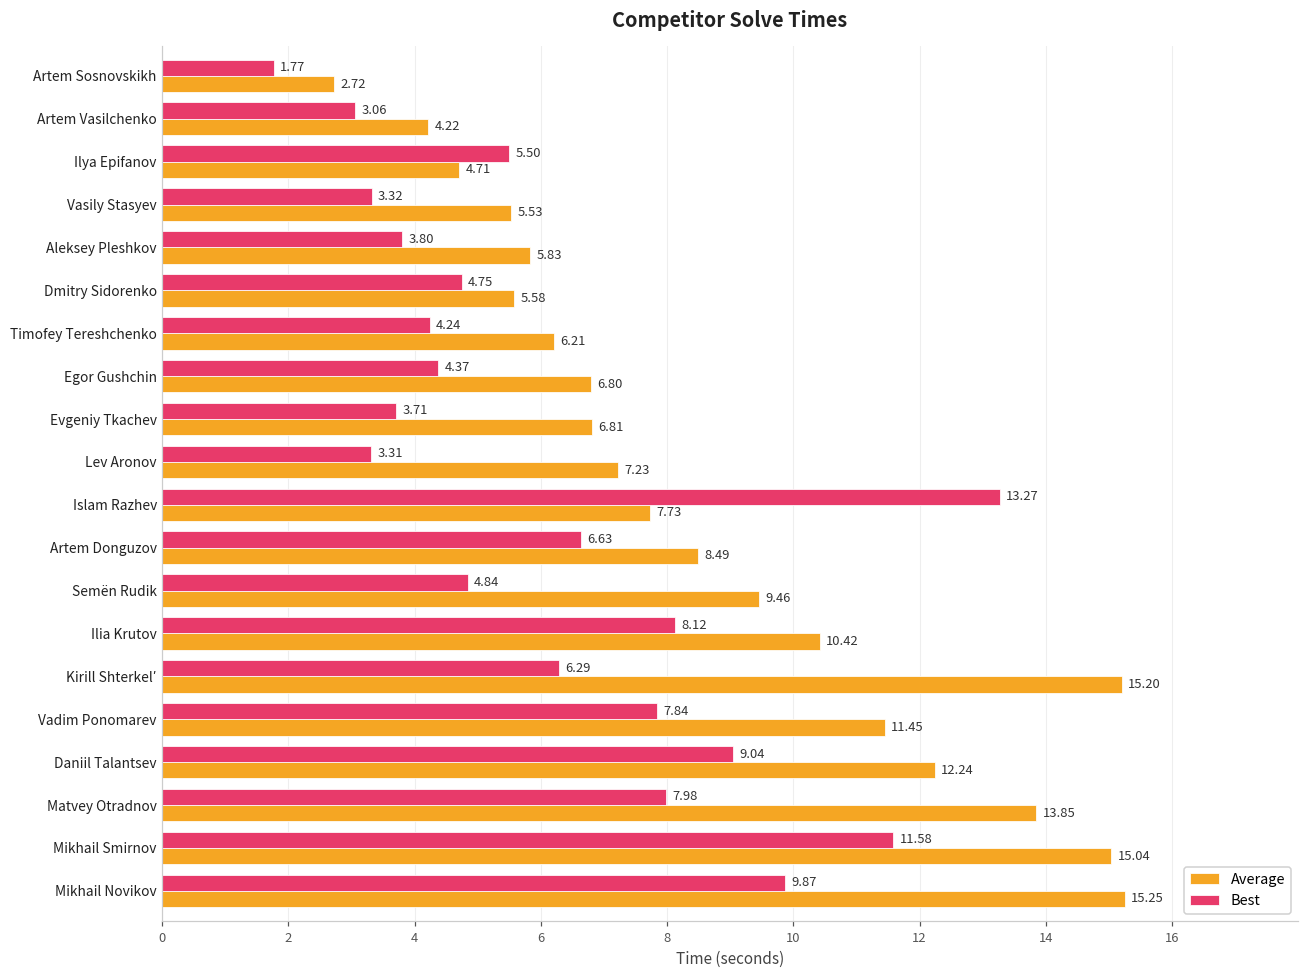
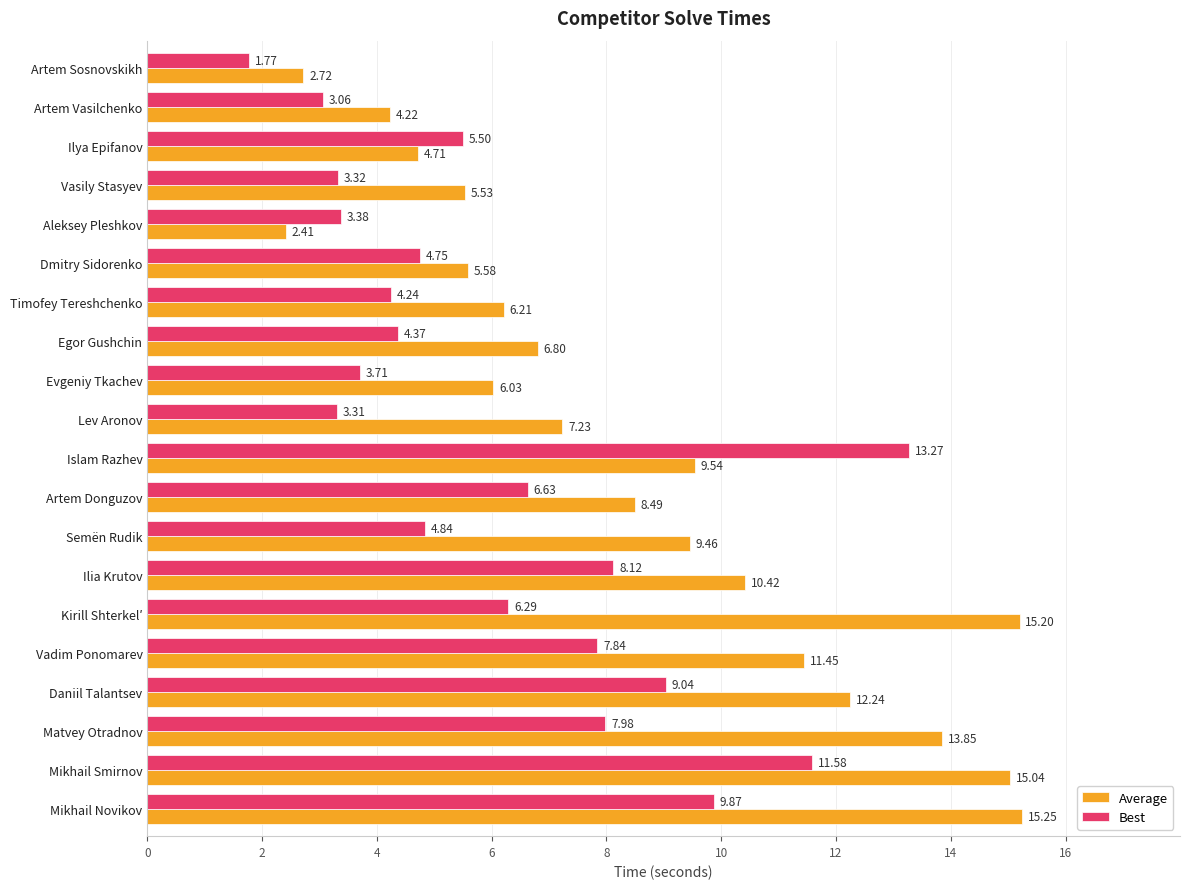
Best, Aleksey Pleshkov: 3.80 -> 3.38
Average, Aleksey Pleshkov: 5.83 -> 2.41
Average, Evgeniy Tkachev: 6.81 -> 6.03
Average, Islam Razhev: 7.73 -> 9.54
